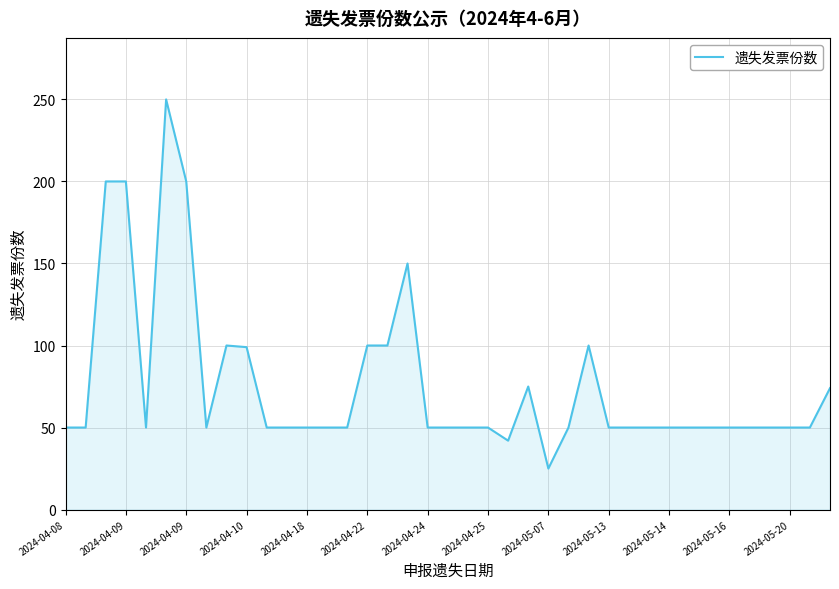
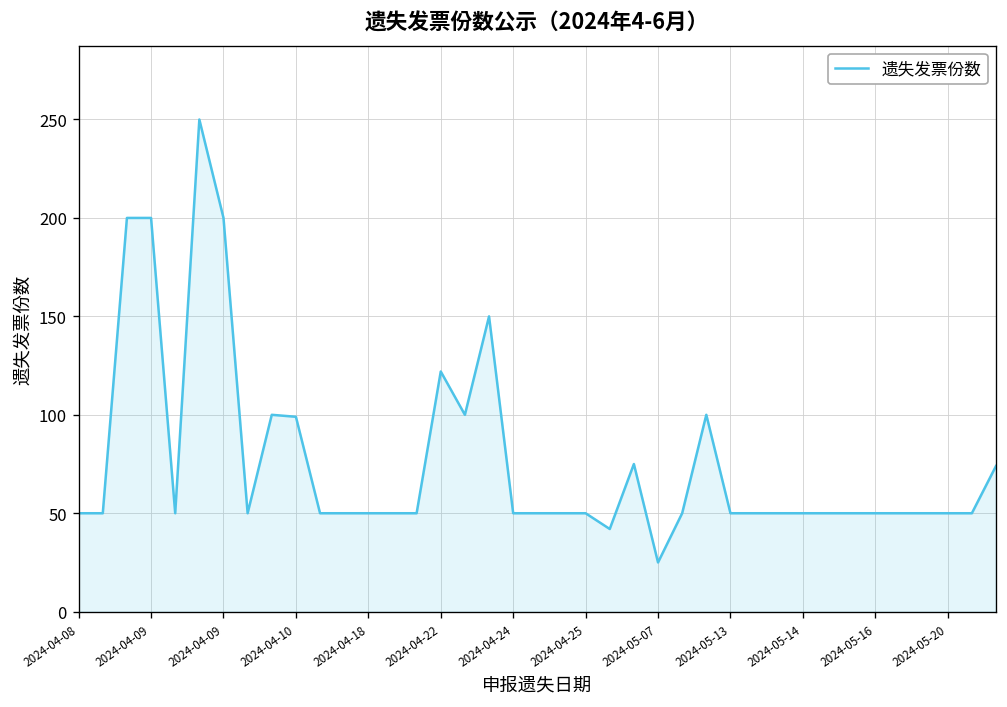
2024-04-22: 100 -> 122
